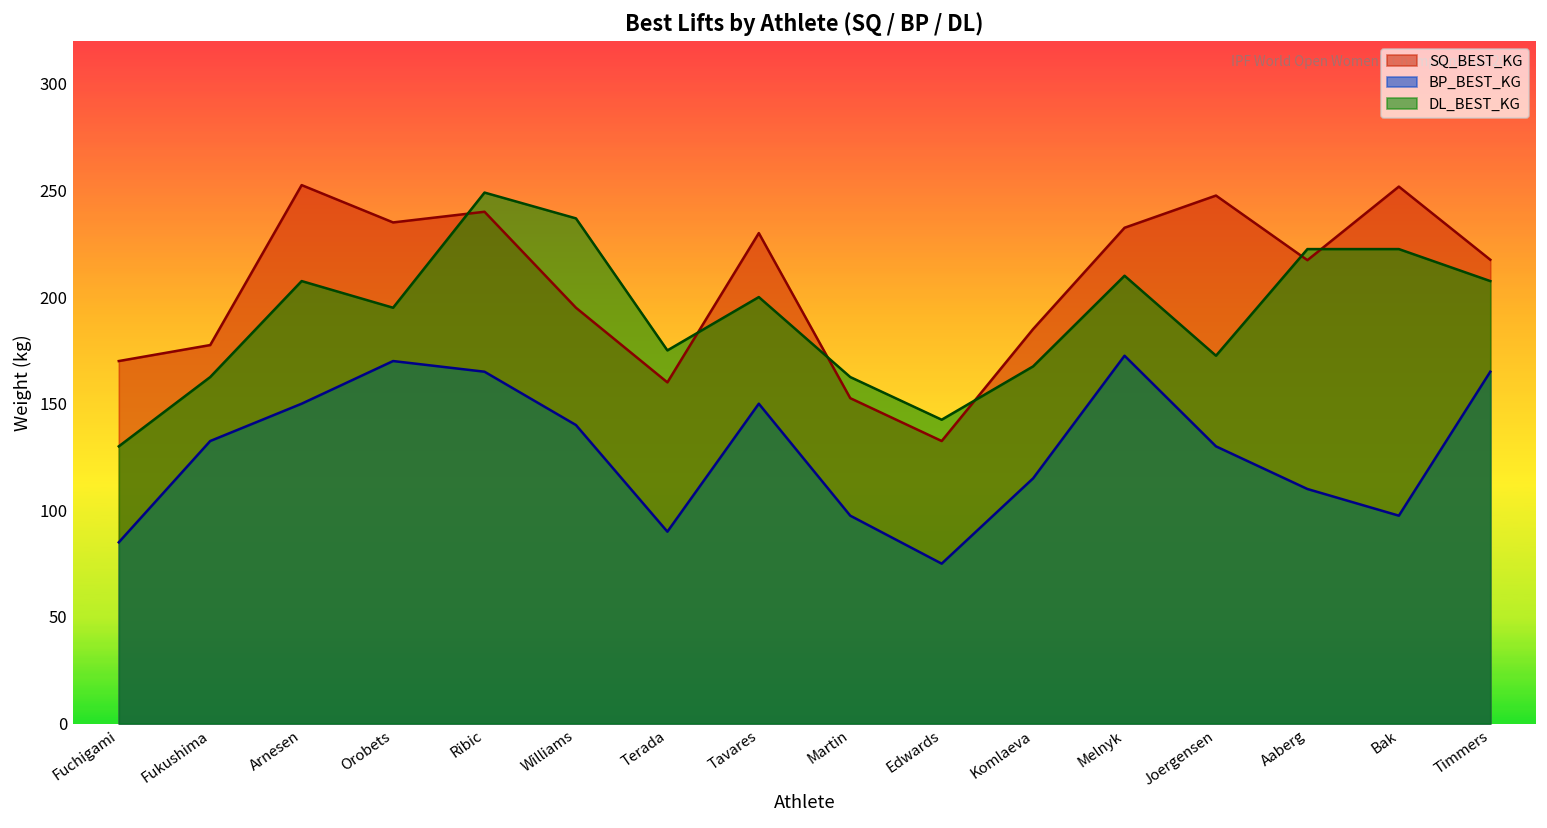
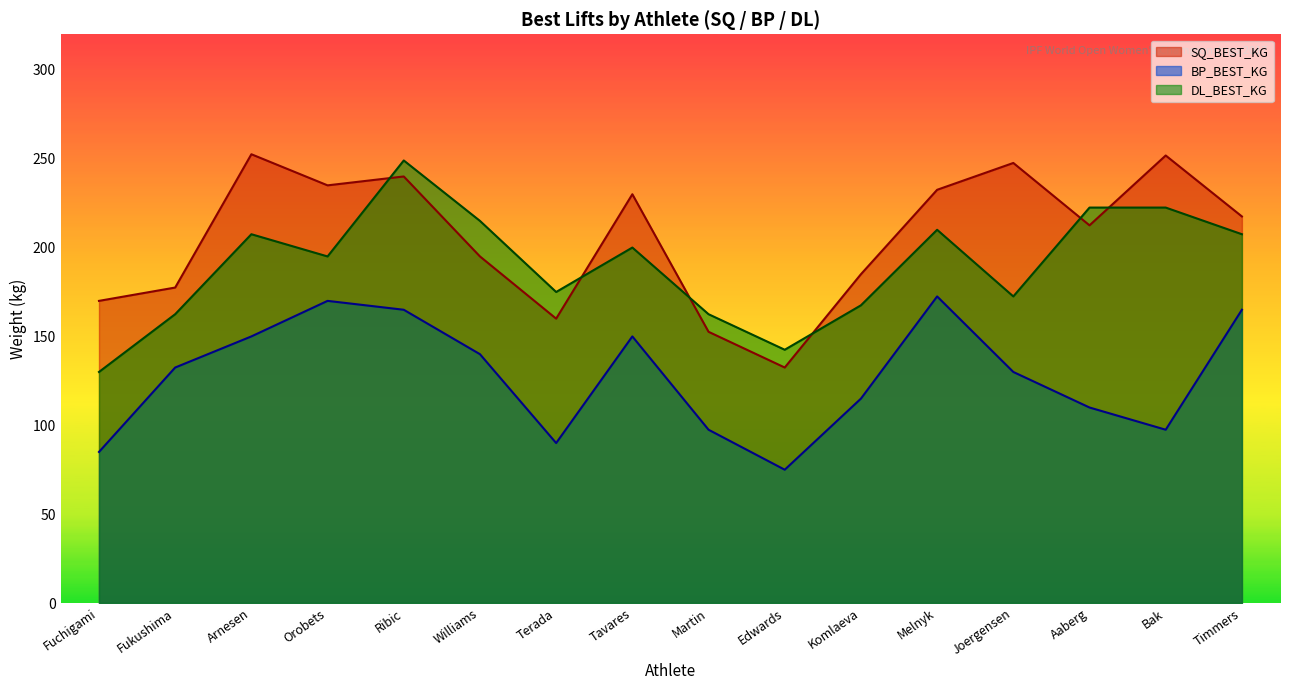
DL_BEST_KG, Williams: 237 -> 215
SQ_BEST_KG, Aaberg: 217 -> 213
